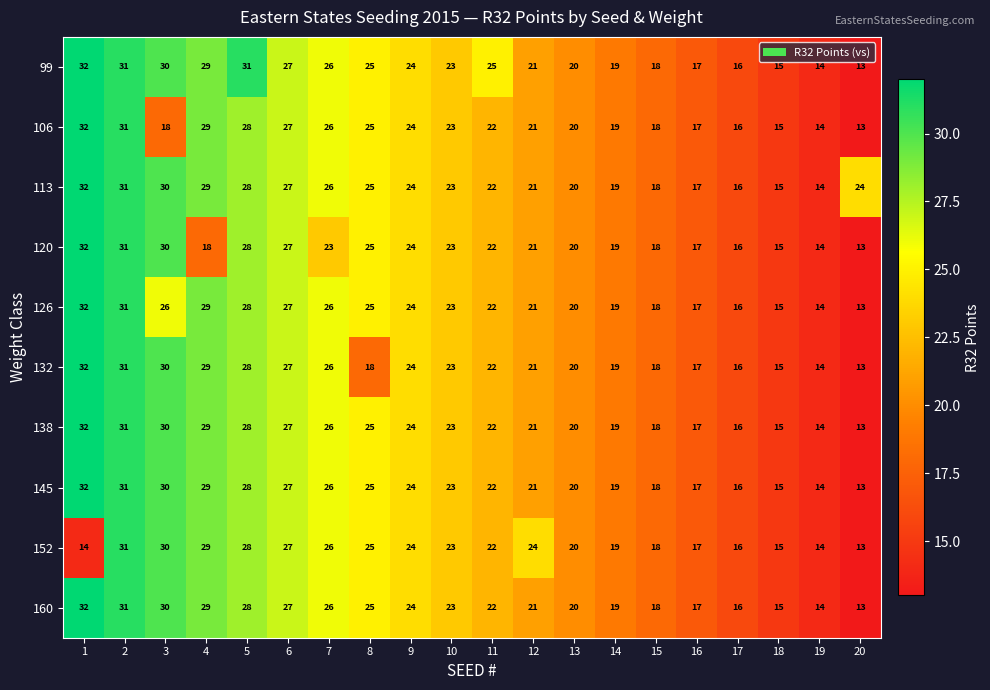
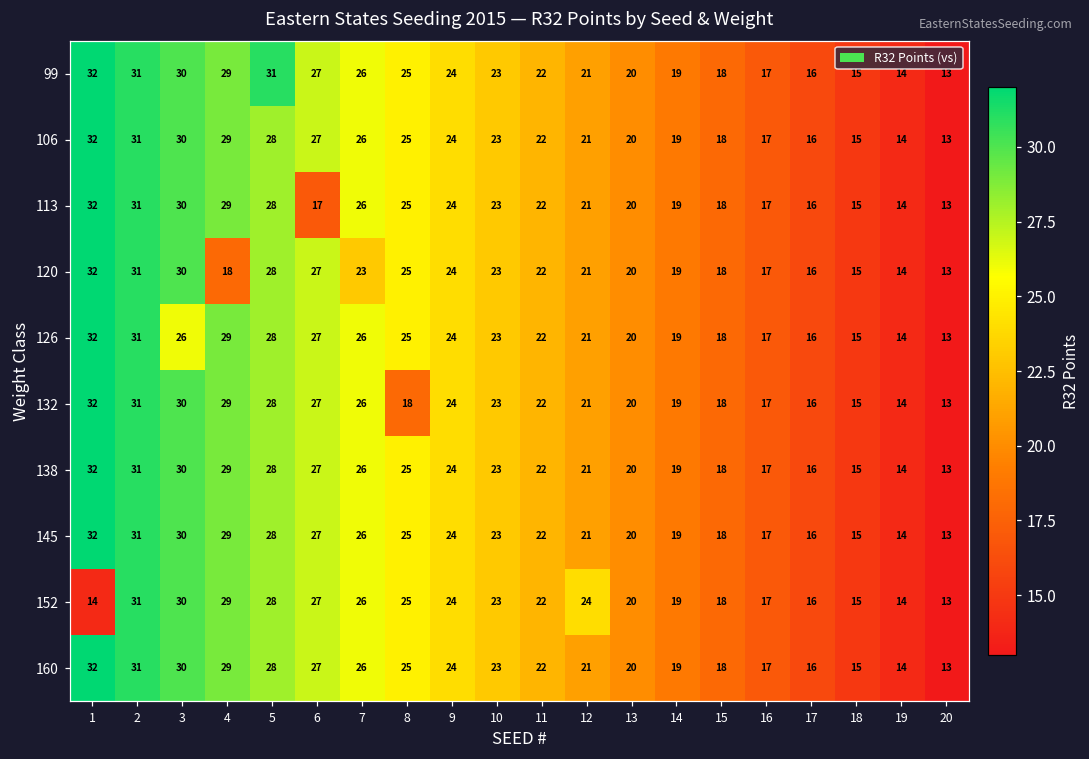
99, 11: 25 -> 22
106, 3: 18 -> 30
113, 6: 27 -> 17
113, 20: 24 -> 13
